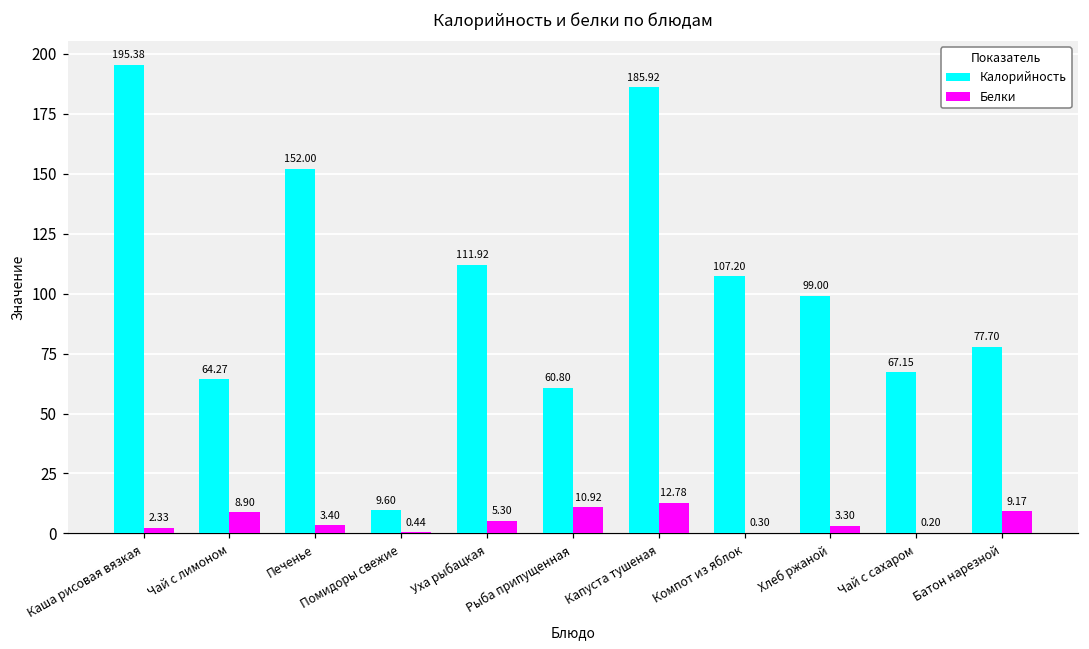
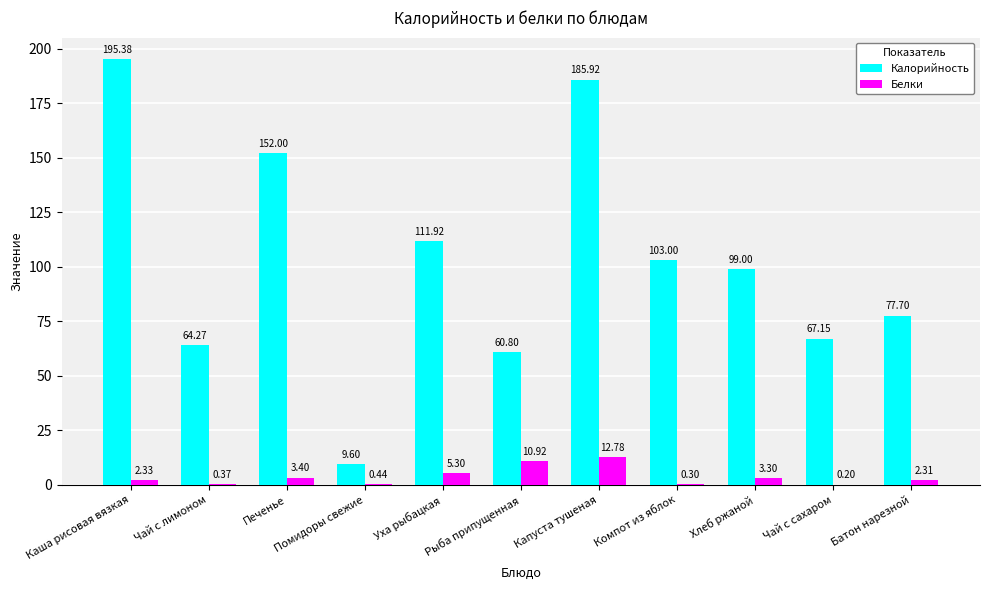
Белки, Чай с лимоном: 8.90 -> 0.37
Калорийность, Компот из яблок: 107.20 -> 103.00
Белки, Батон нарезной: 9.17 -> 2.31
